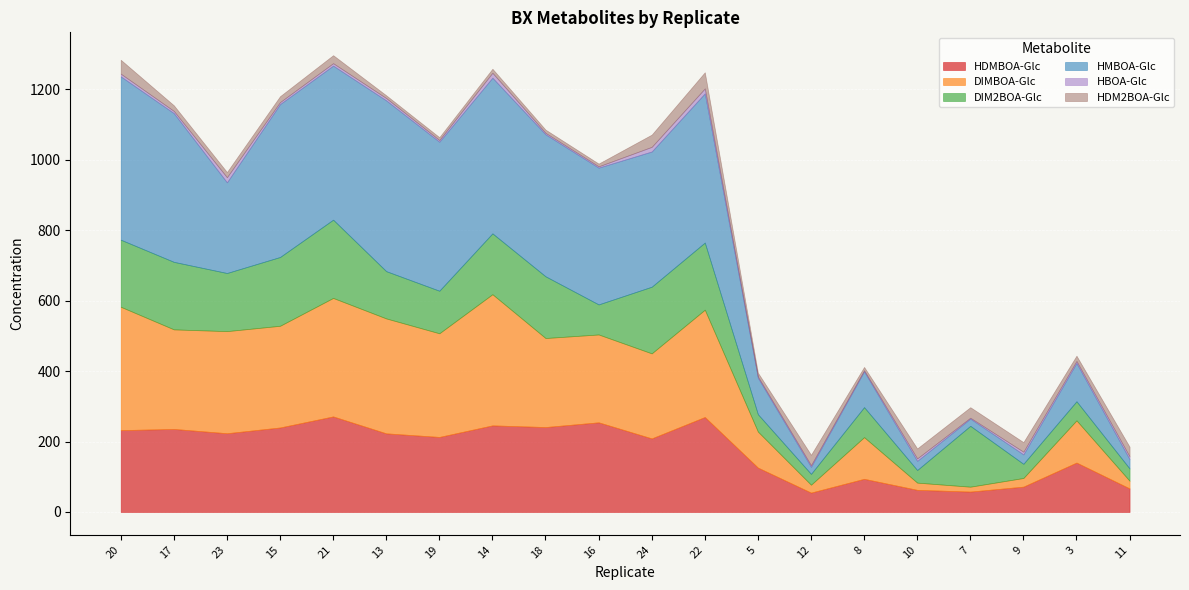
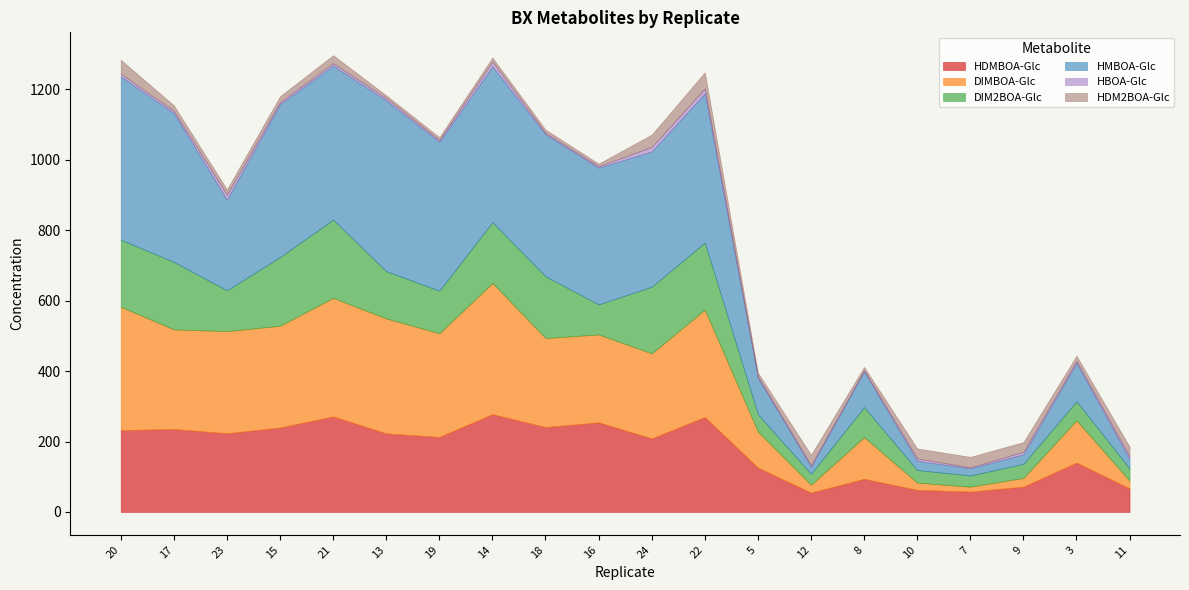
DIM2BOA-Glc, 23: 170 -> 120
HDMBOA-Glc, 14: 250 -> 280
DIM2BOA-Glc, 7: 170 -> 30
